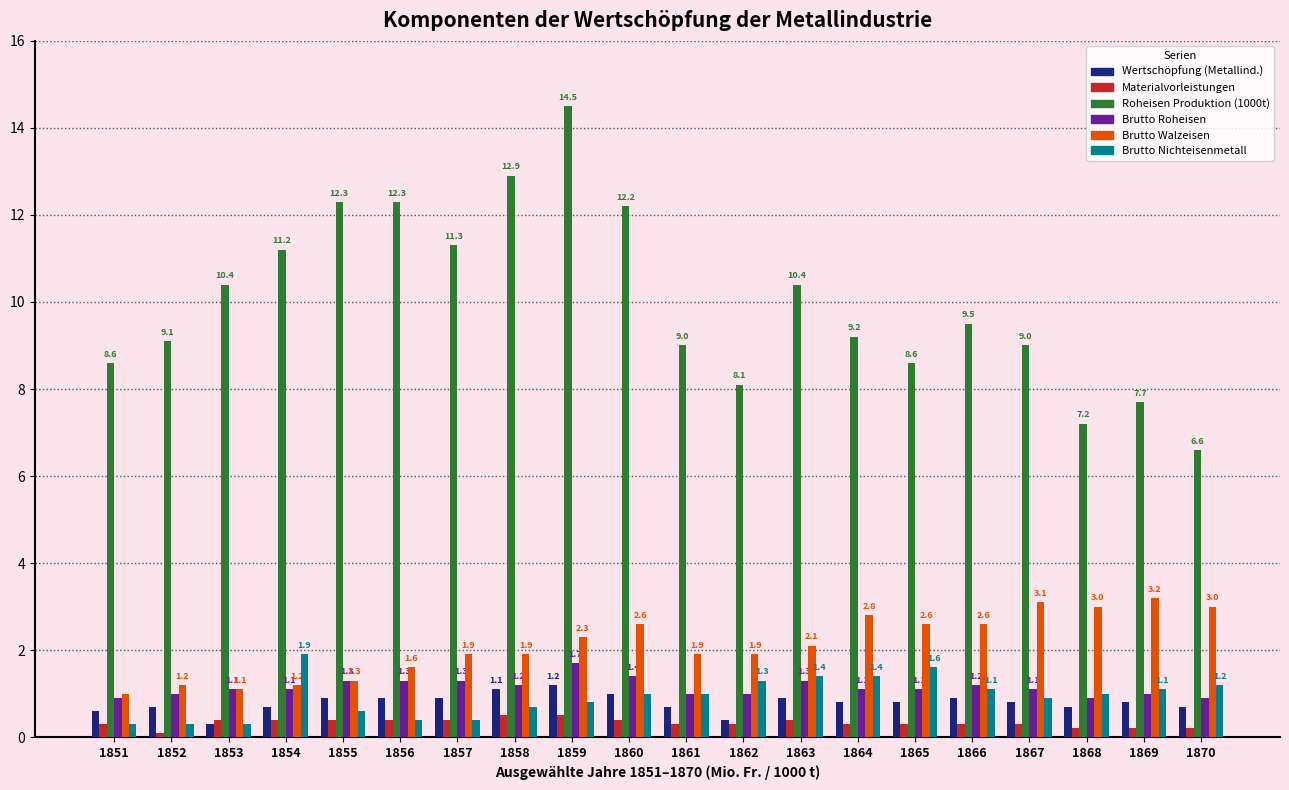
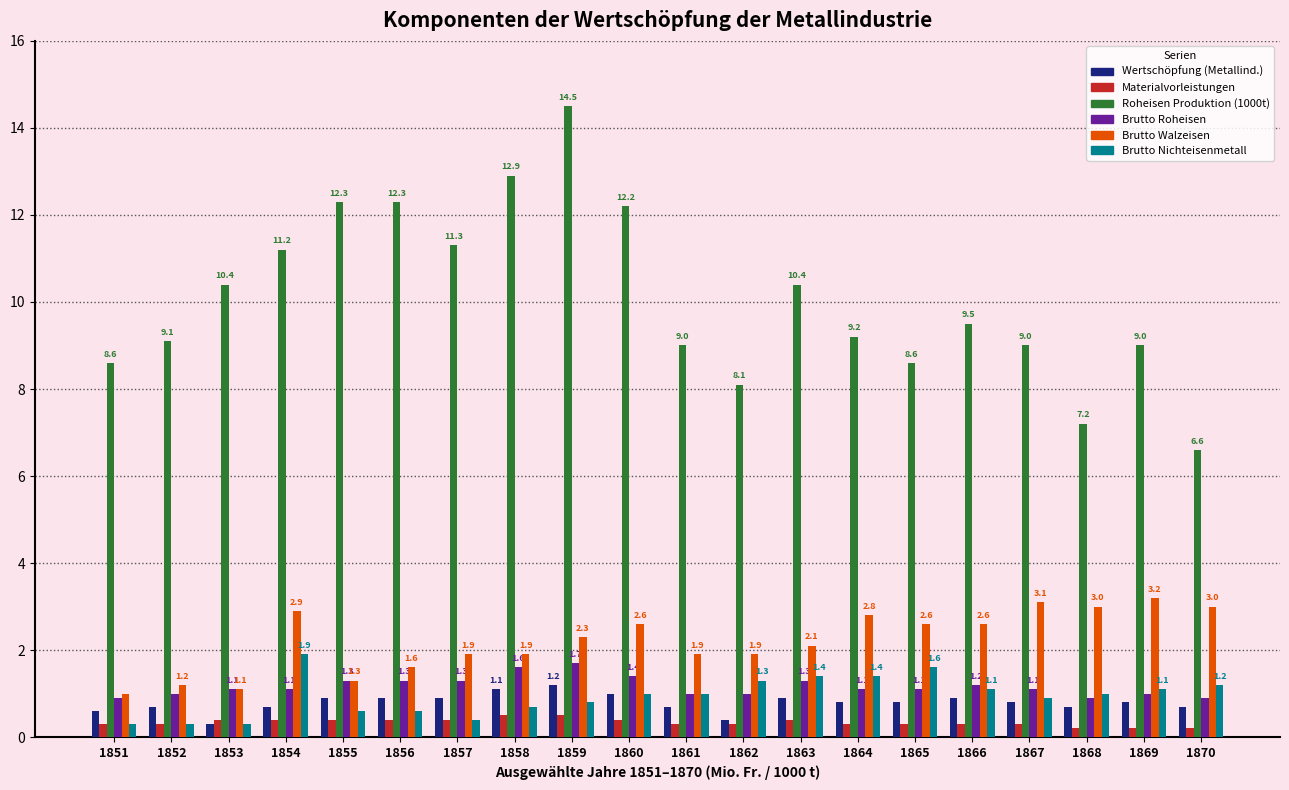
Materialvorleistungen, 1852: 0.1 -> 0.3
Brutto Walzeisen, 1854: 1.2 -> 2.9
Brutto Nichteisenmetall, 1856: 0.4 -> 0.6
Brutto Roheisen, 1858: 1.2 -> 1.6
Roheisen Produktion (1000t), 1869: 7.7 -> 9.0
